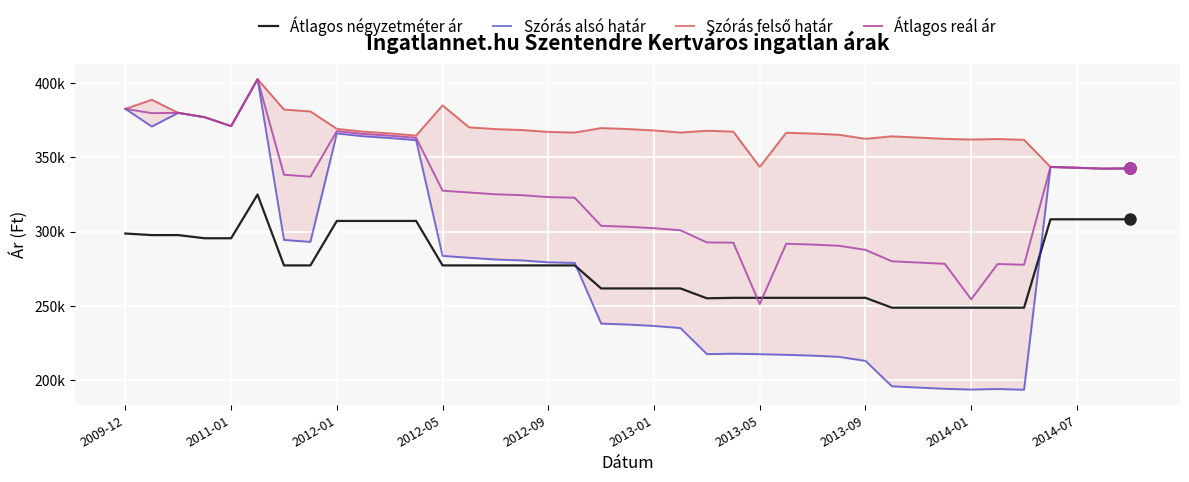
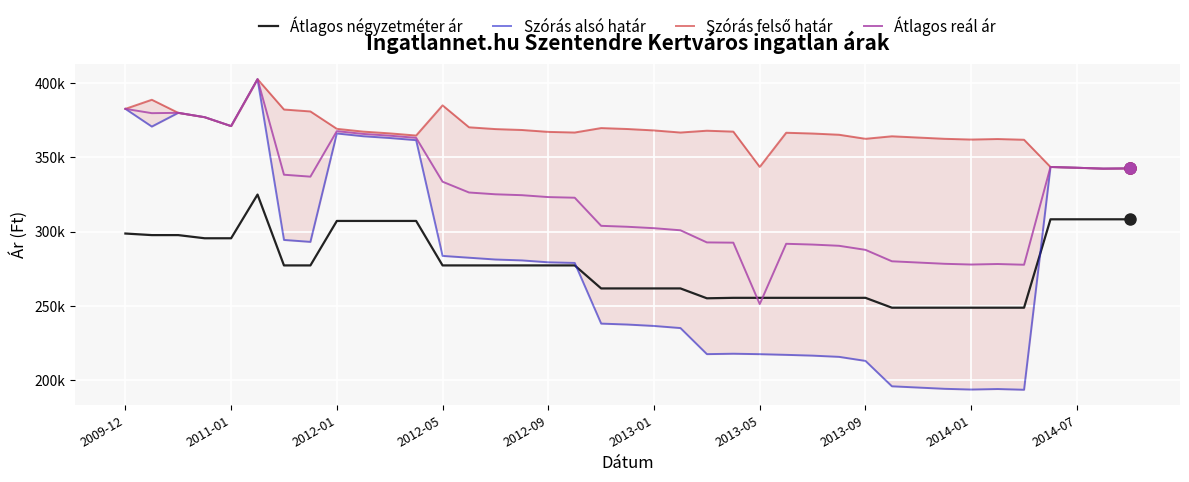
Átlagos reál ár, 2012-05: 328000 -> 334000
Átlagos reál ár, 2014-01: 254000 -> 278000
